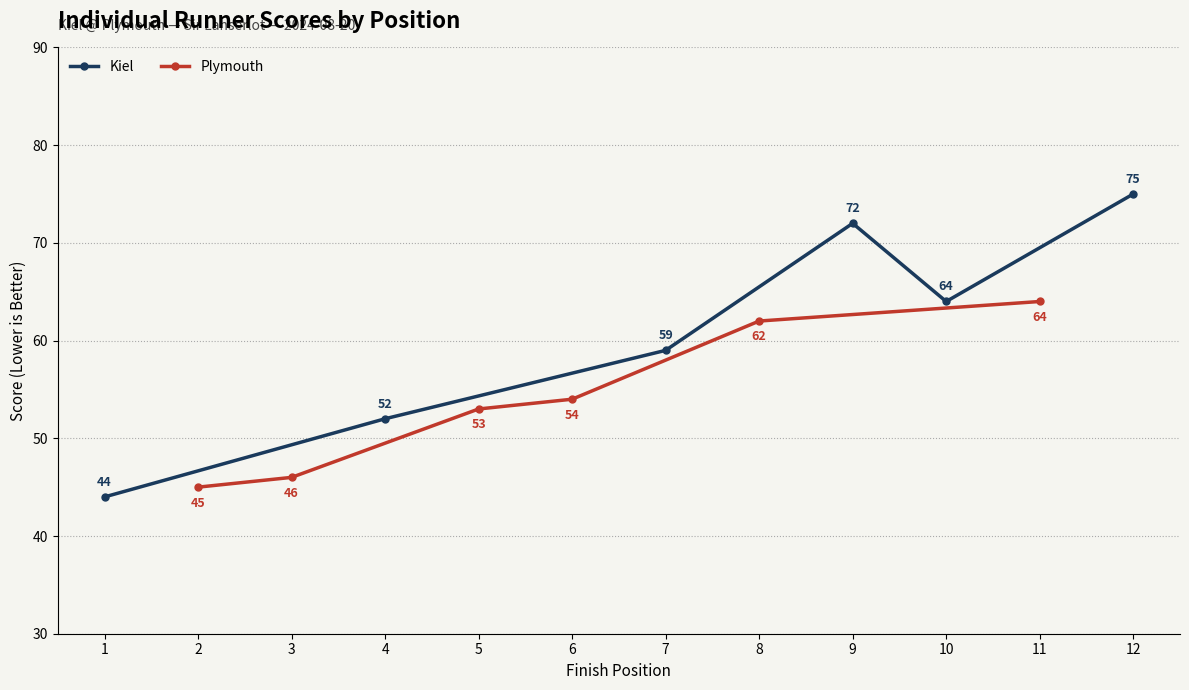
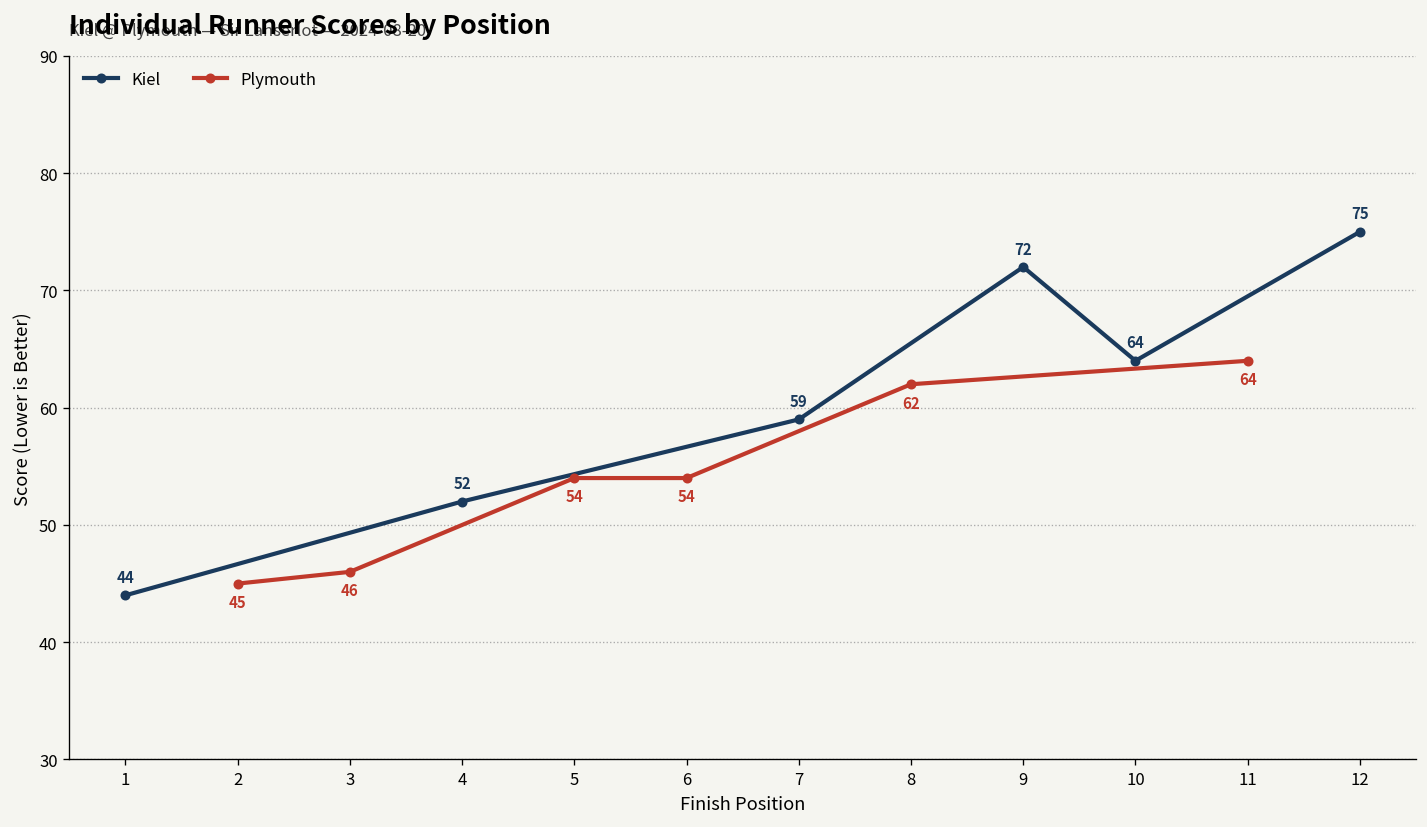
Plymouth, 5: 53 -> 54
